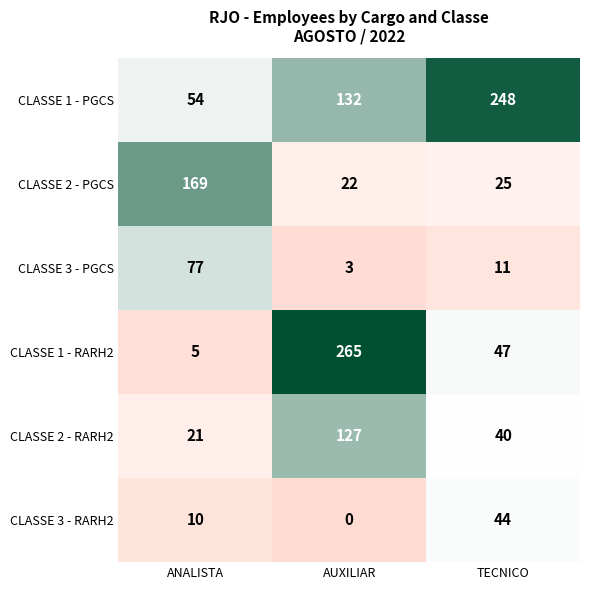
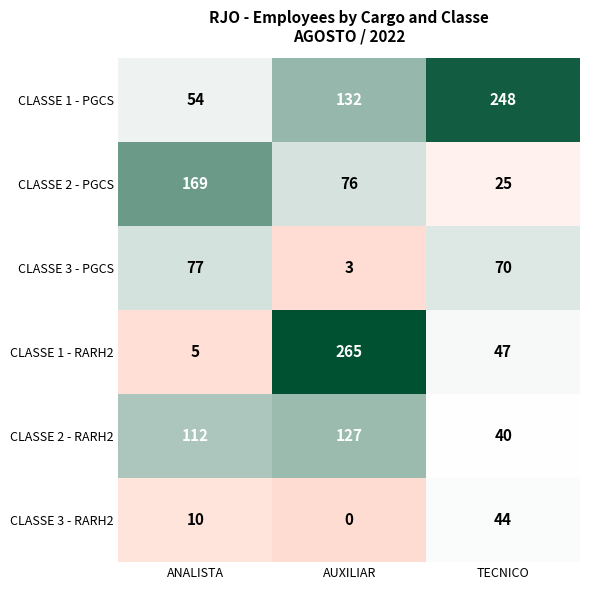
CLASSE 2 - PGCS, AUXILIAR: 22 -> 76
CLASSE 3 - PGCS, TECNICO: 11 -> 70
CLASSE 2 - RARH2, ANALISTA: 21 -> 112
